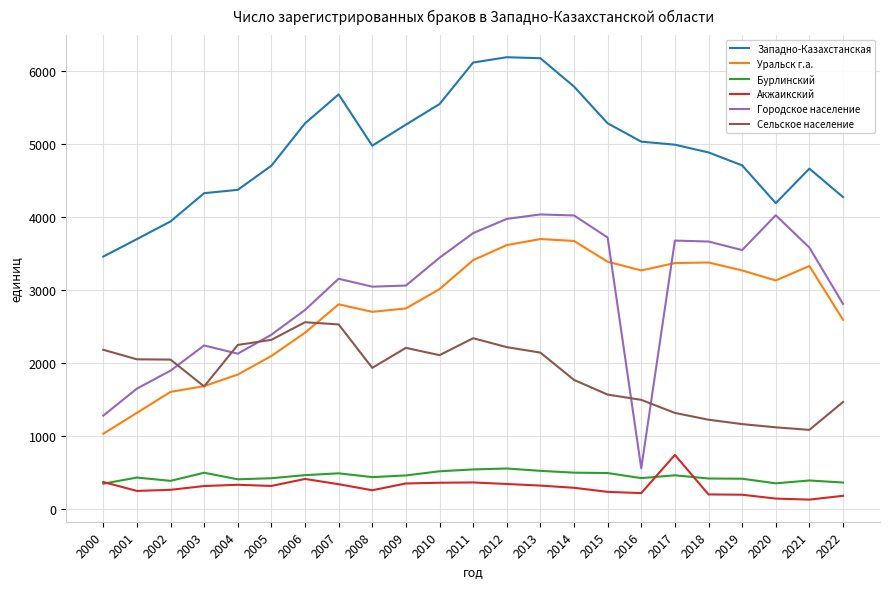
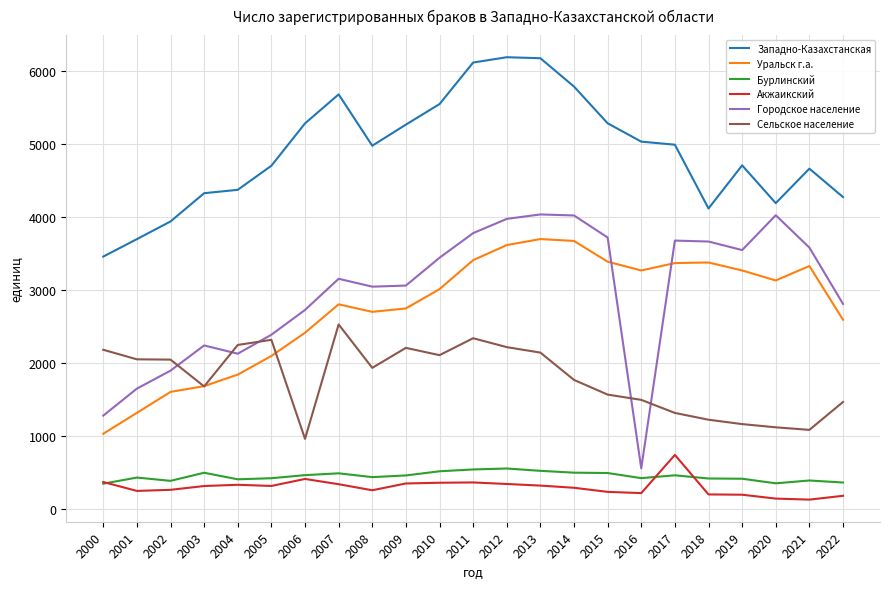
Сельское население, 2006: 2600 -> 1000
Западно-Казахстанская, 2018: 4900 -> 4100
